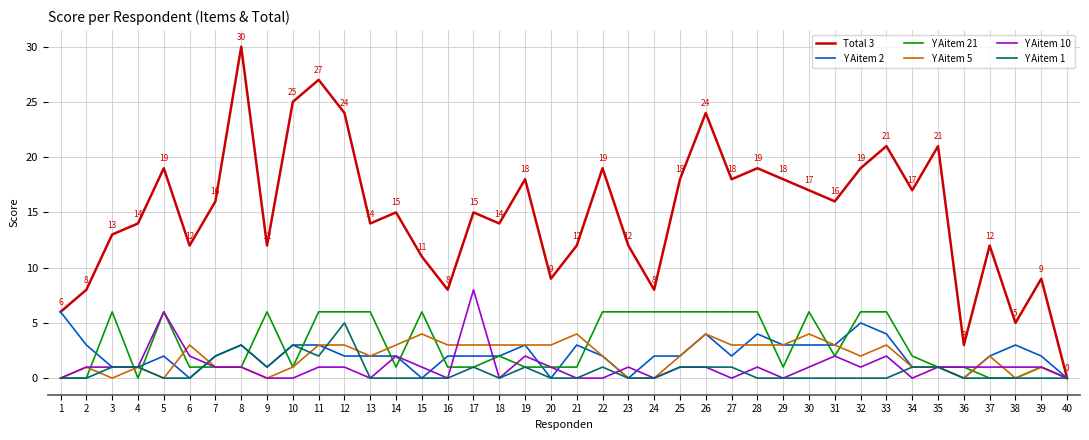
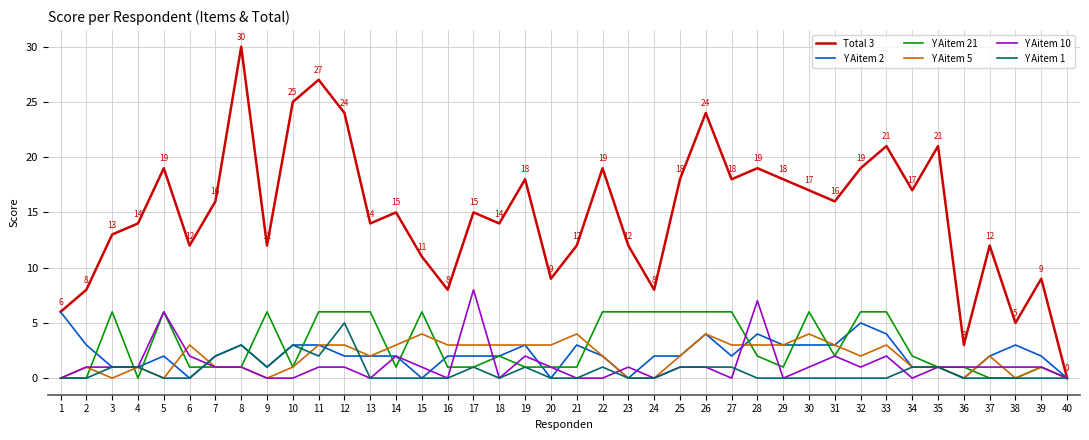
Y Aitem 21, 28: 6 -> 2
Y Aitem 10, 28: 1 -> 7
